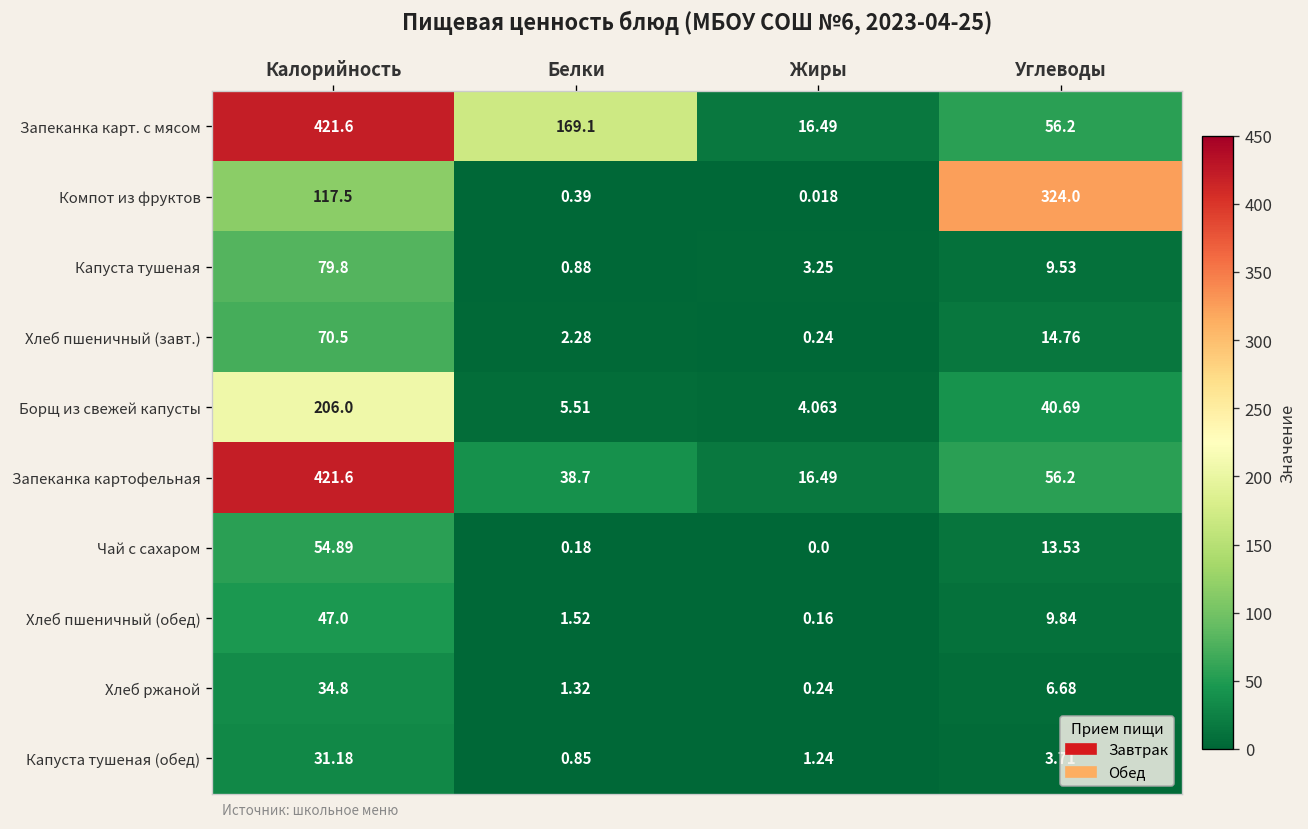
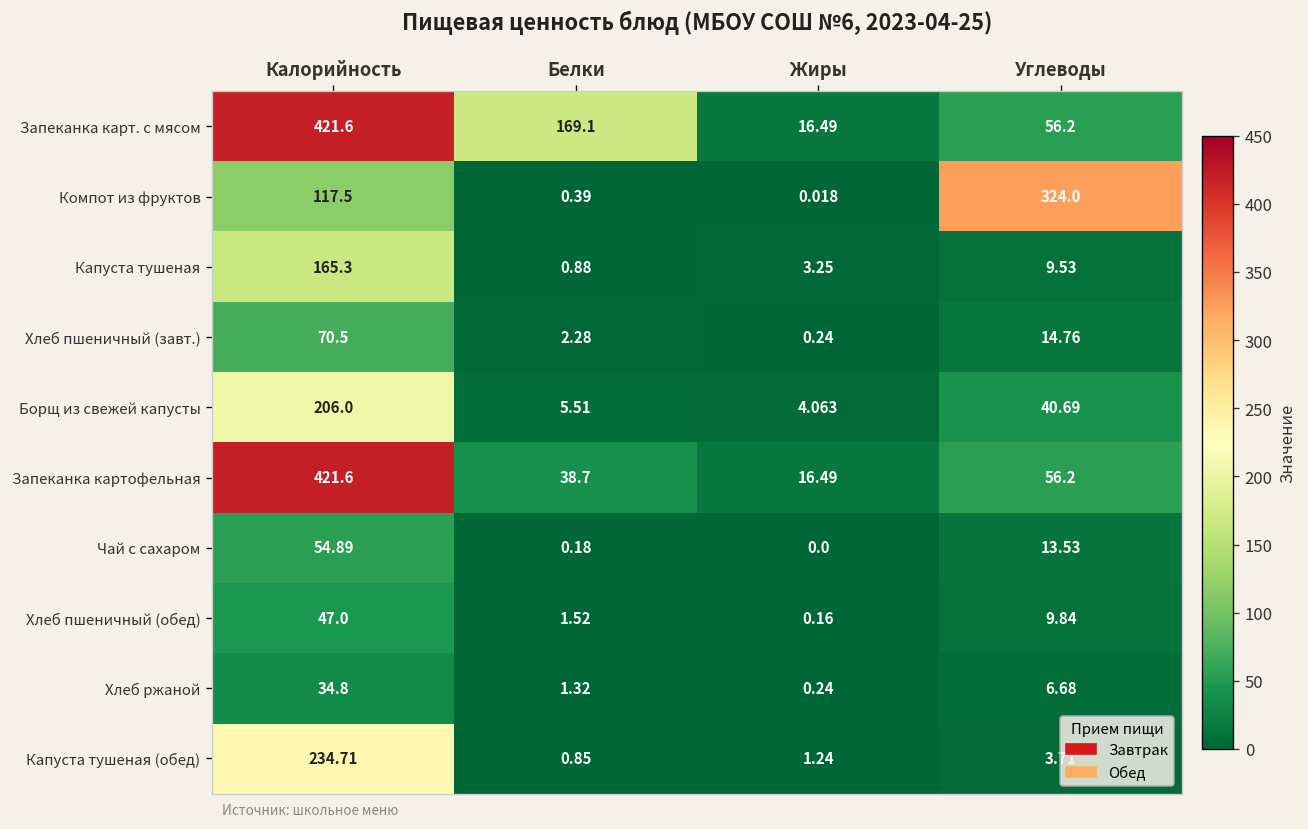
Капуста тушеная, Калорийность: 79.8 -> 165.3
Капуста тушеная (обед), Калорийность: 31.18 -> 234.71
